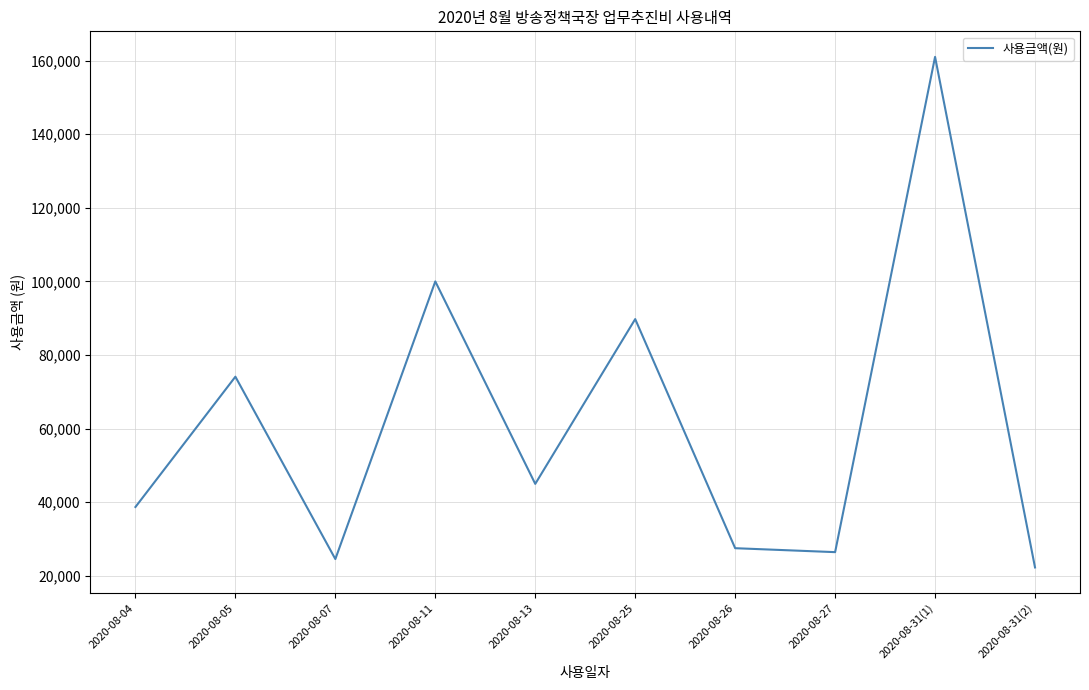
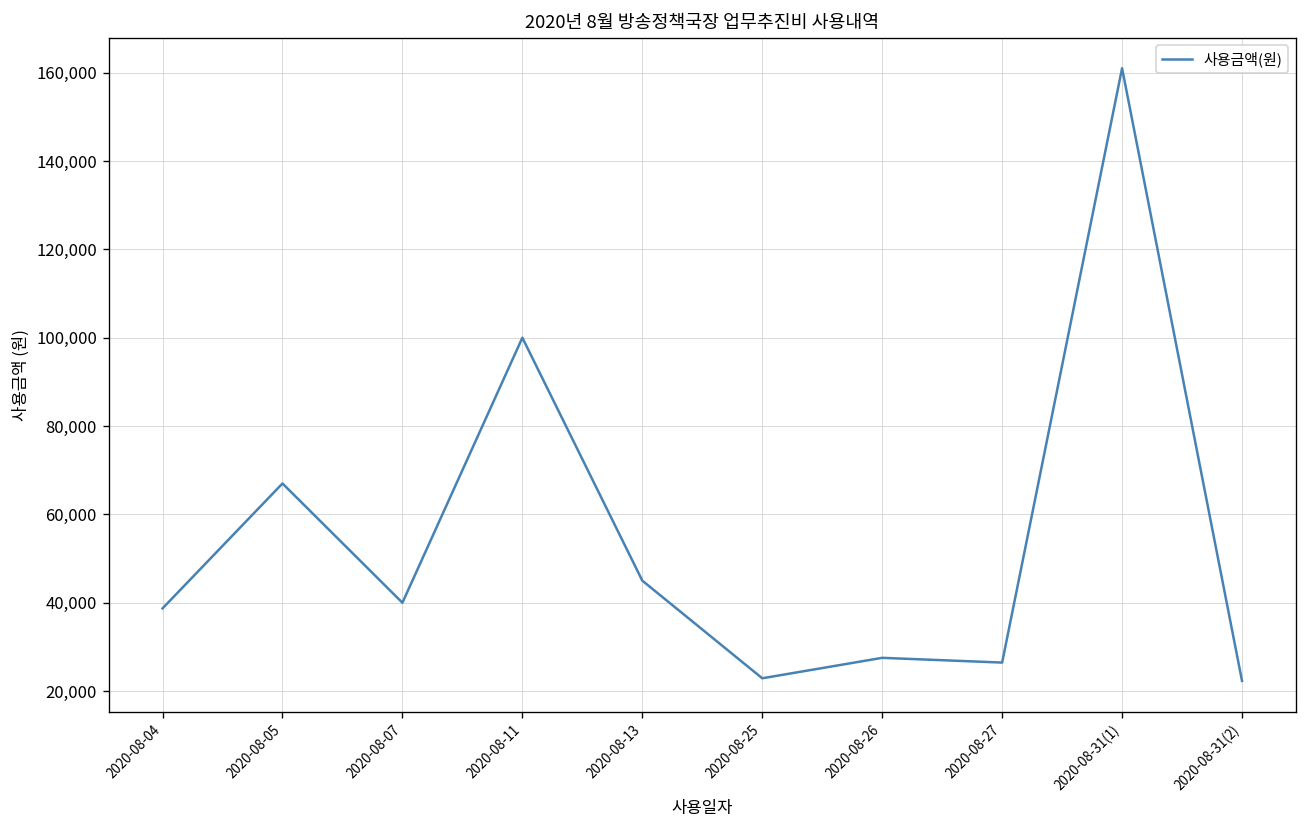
2020-08-05: 74,000 -> 67,000
2020-08-07: 25,000 -> 40,000
2020-08-25: 90,000 -> 23,000
